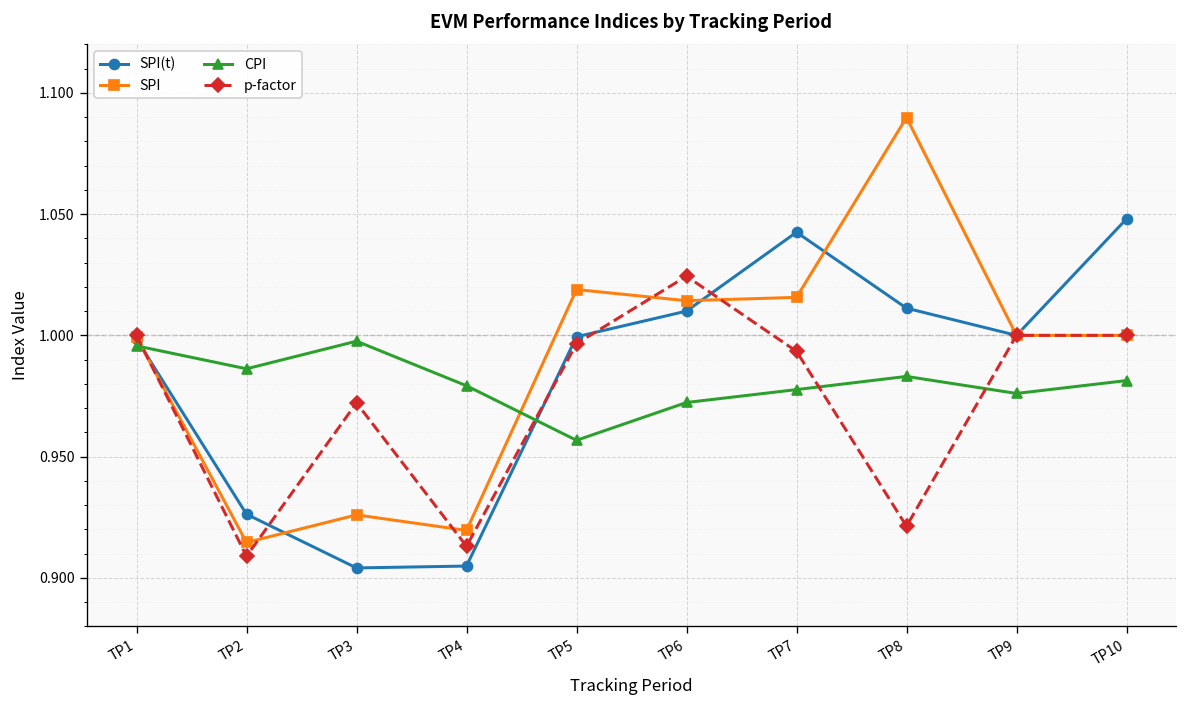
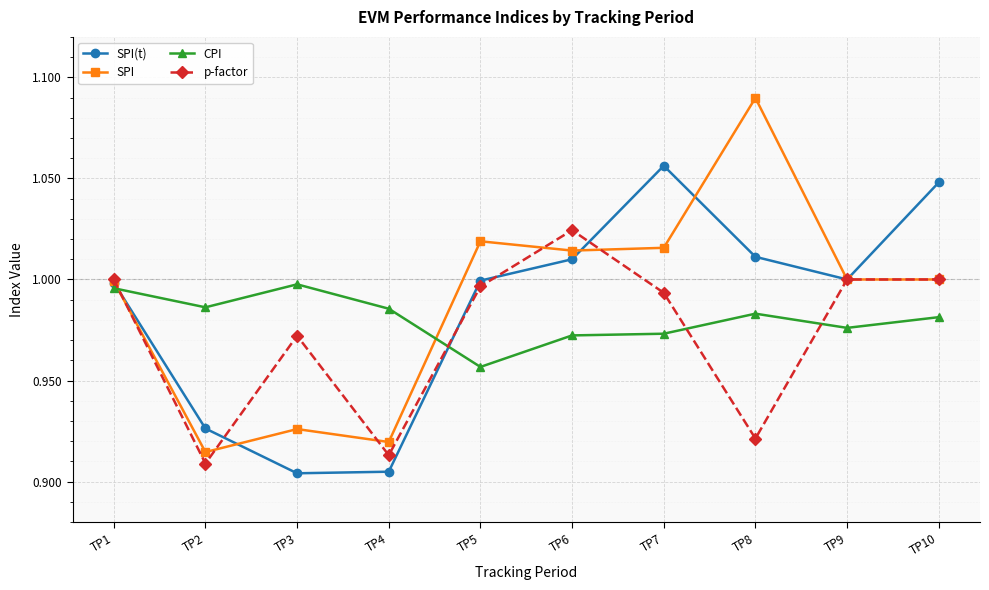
CPI, TP4: 0.979 -> 0.986
SPI(t), TP7: 1.043 -> 1.056
CPI, TP7: 0.978 -> 0.973
